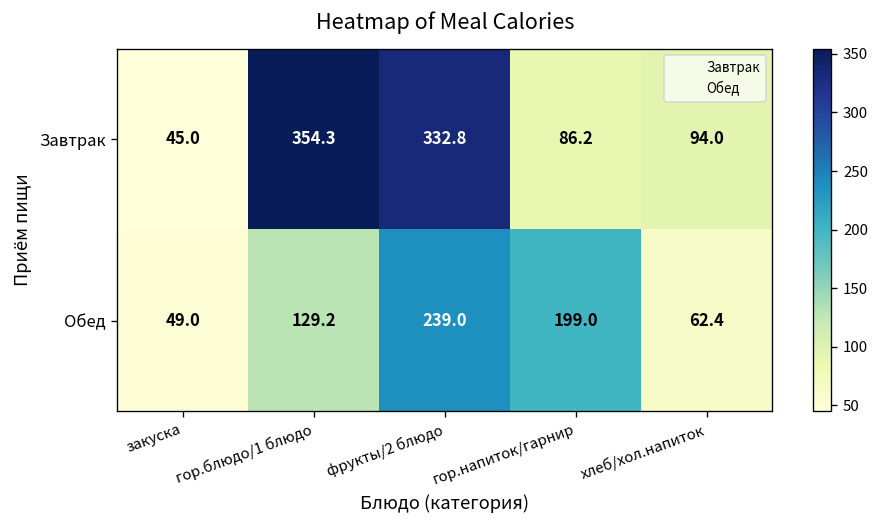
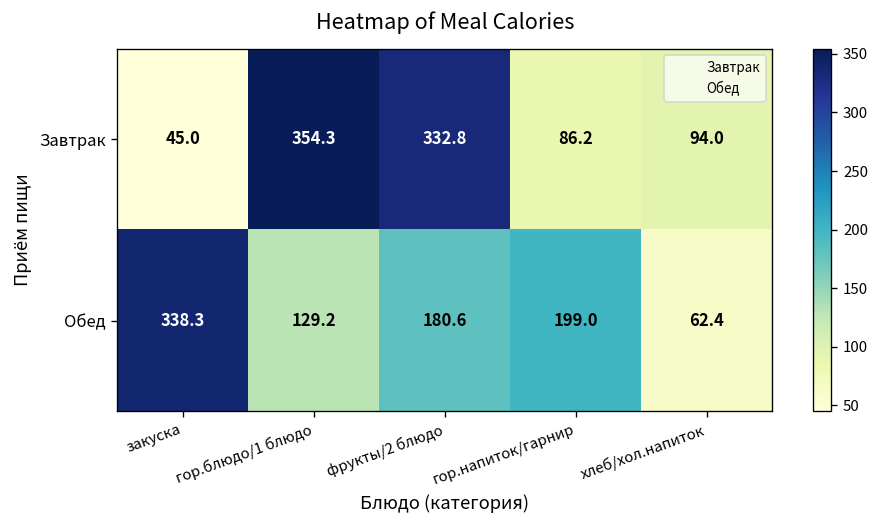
Обед, закуска: 49.0 -> 338.3
Обед, фрукты/2 блюдо: 239.0 -> 180.6
